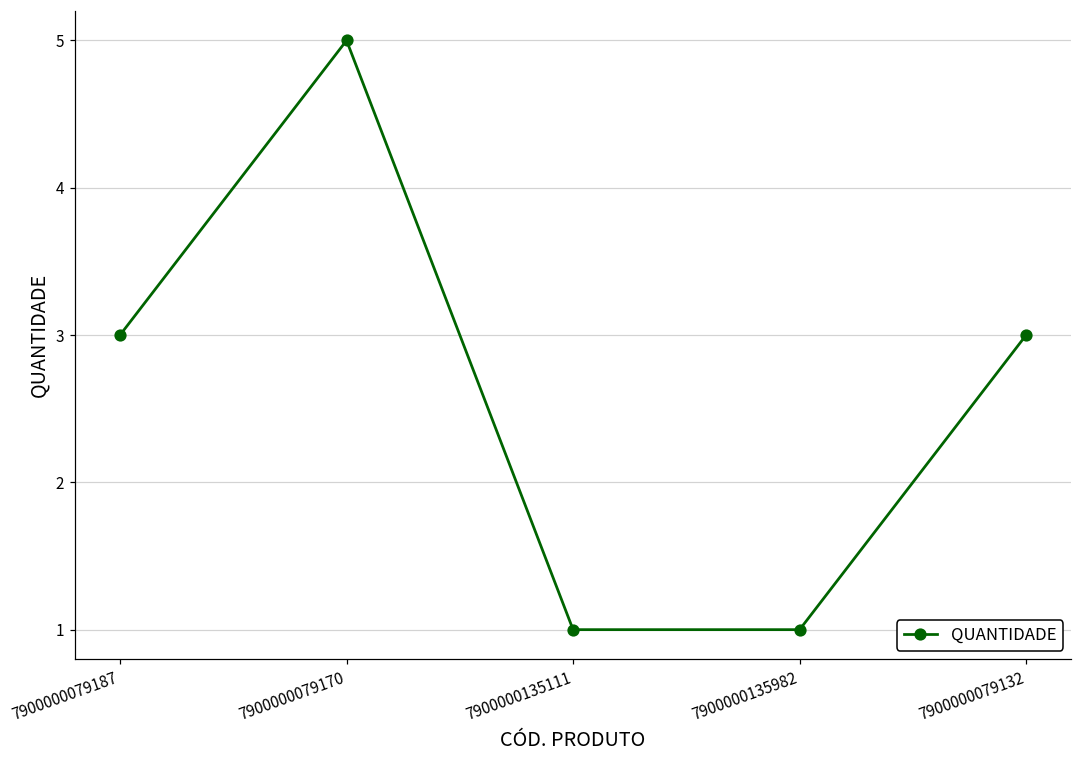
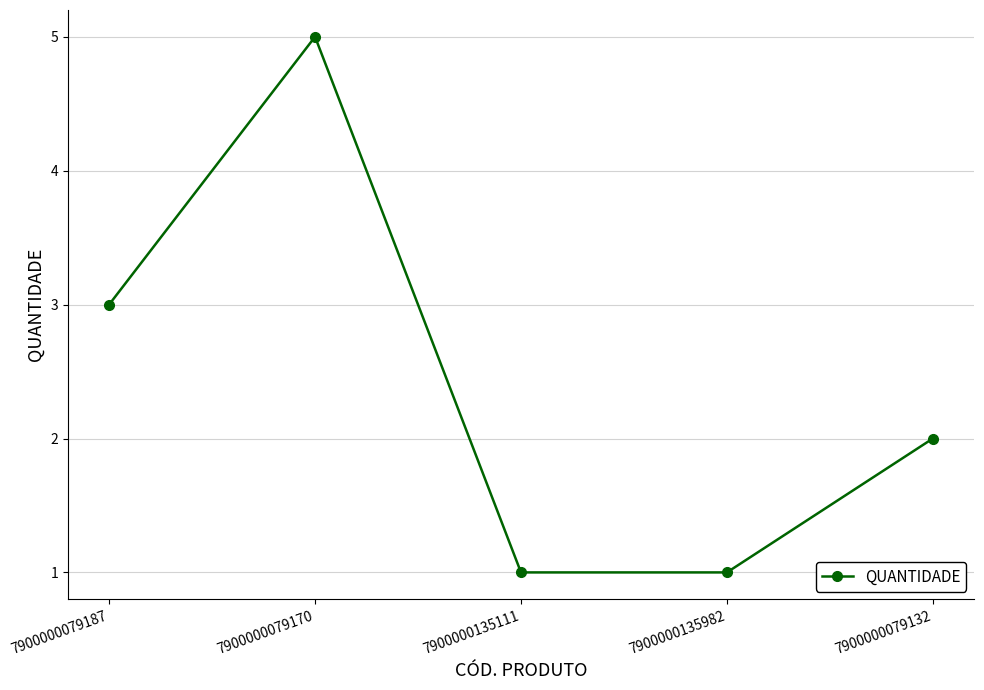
7900000079132: 3 -> 2
